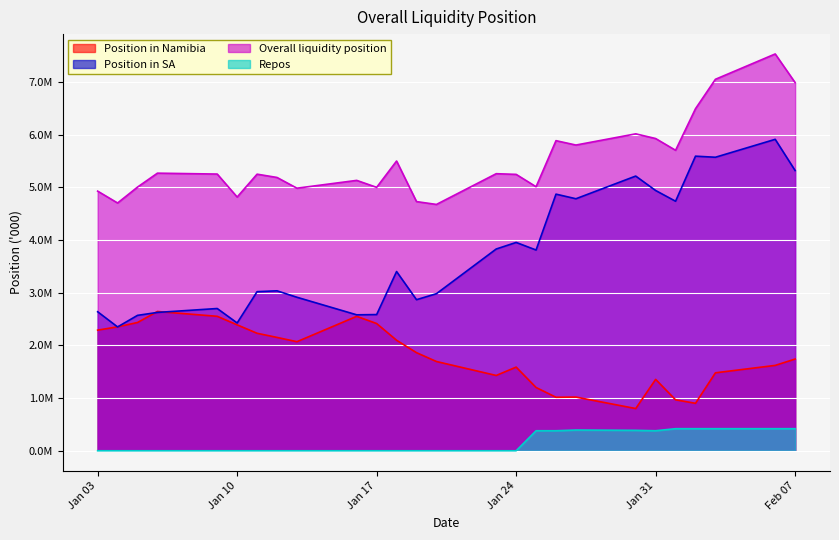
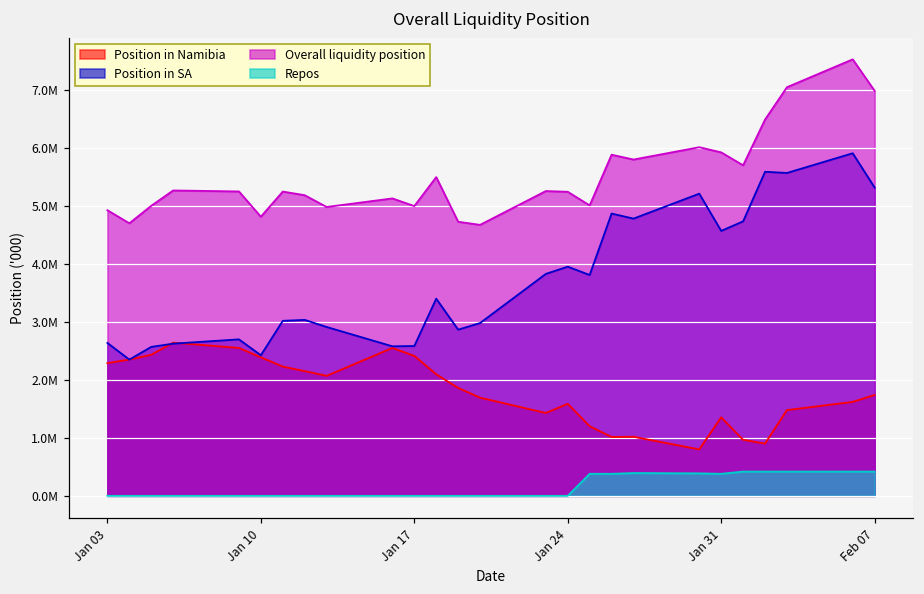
Position in SA, Jan 31: 4900000 -> 4600000
